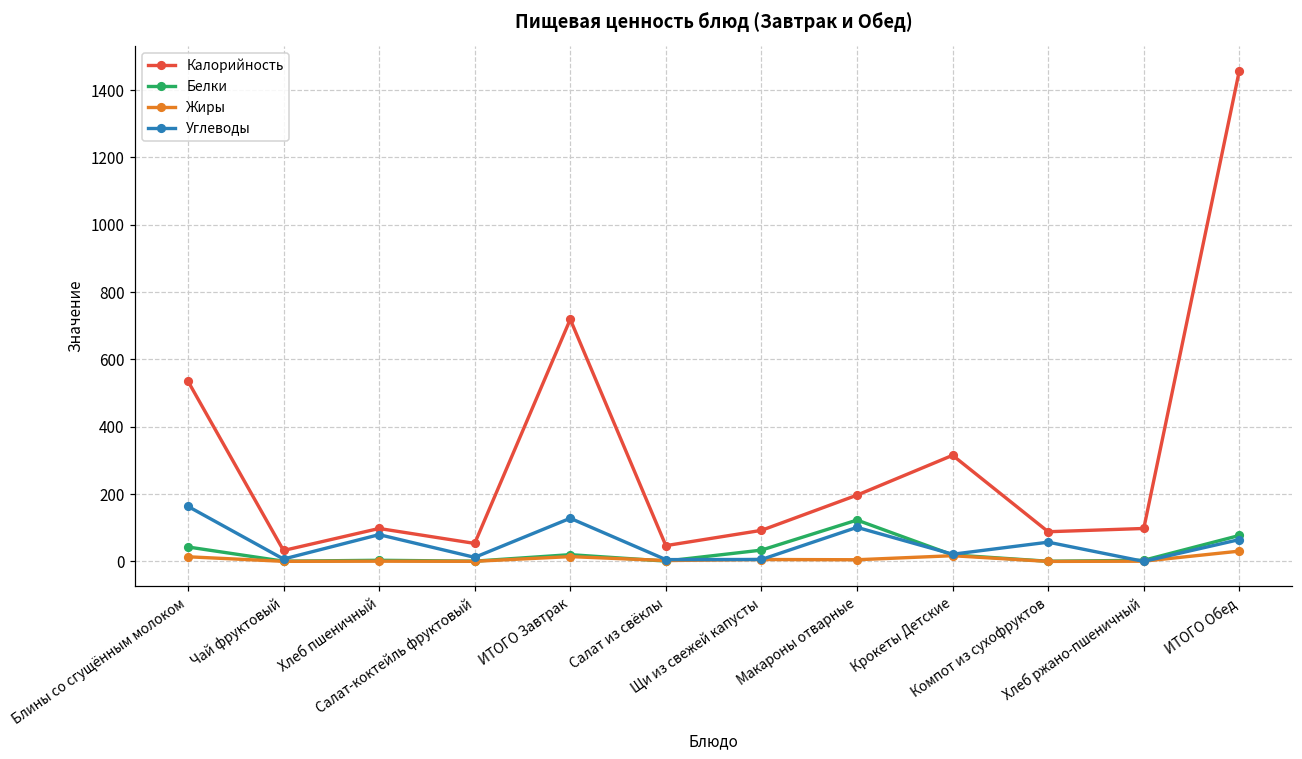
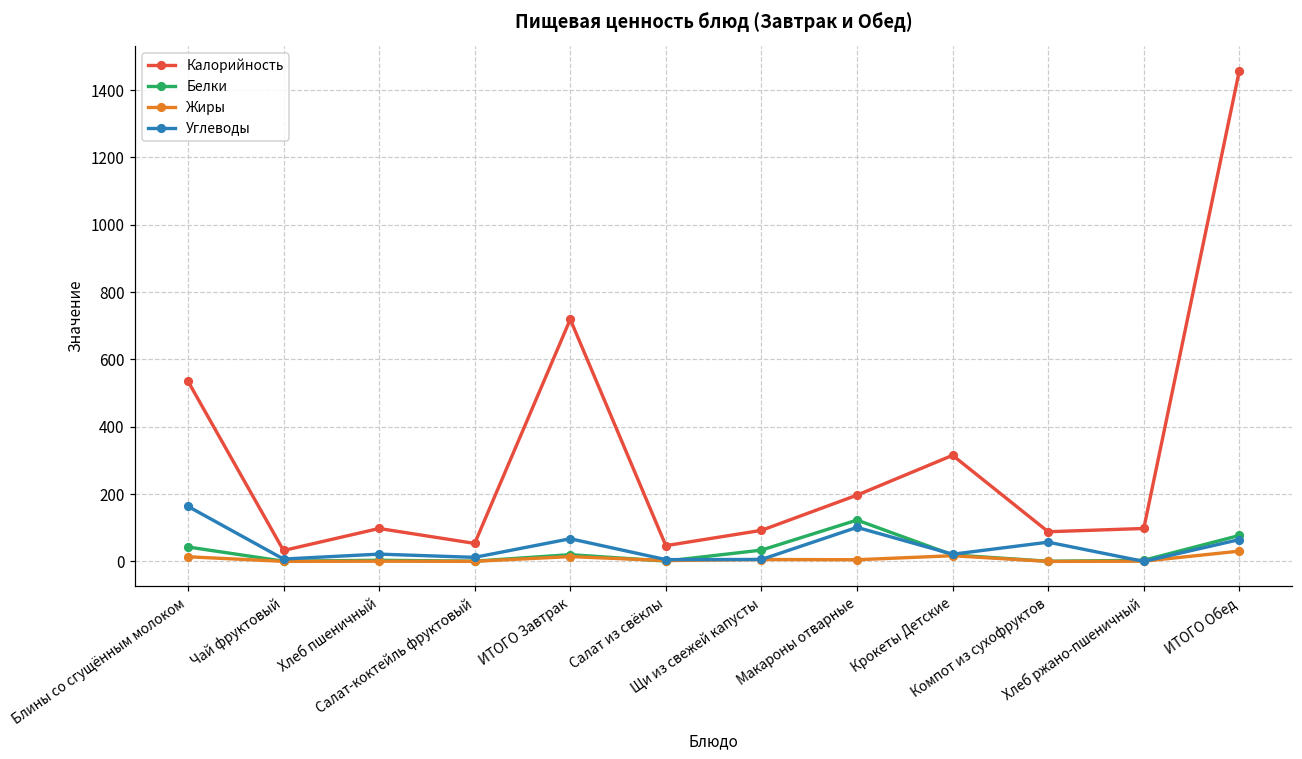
Углеводы, Хлеб пшеничный: 80 -> 20
Углеводы, ИТОГО Завтрак: 130 -> 70
